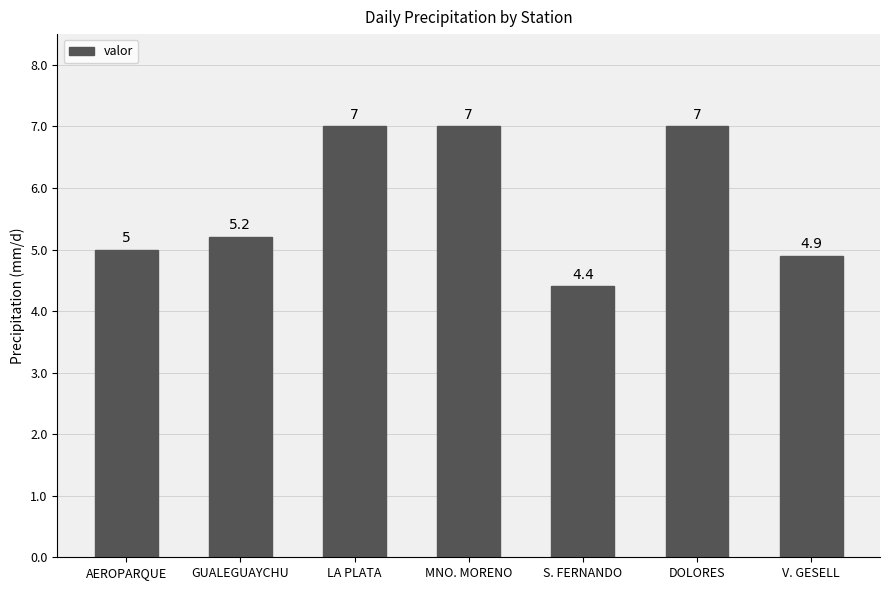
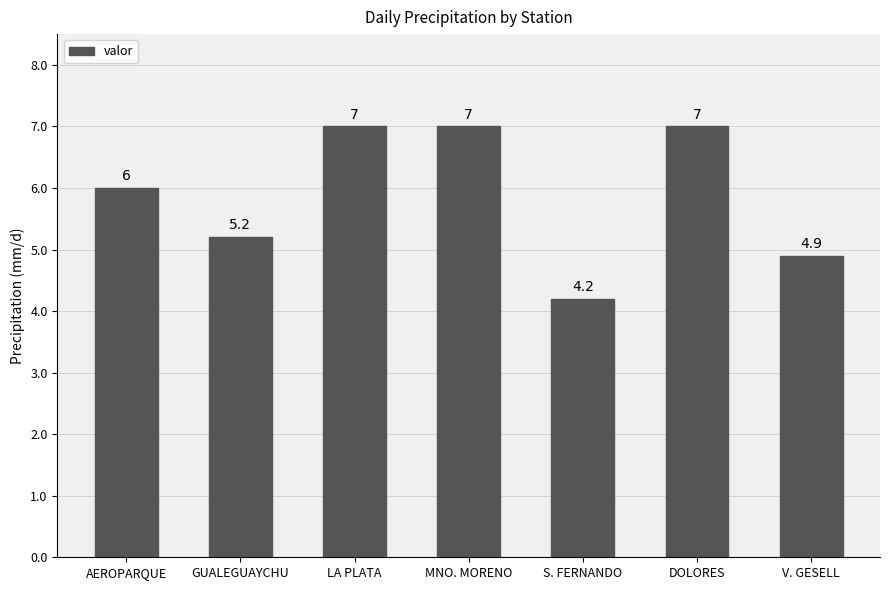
AEROPARQUE: 5 -> 6
S. FERNANDO: 4.4 -> 4.2
